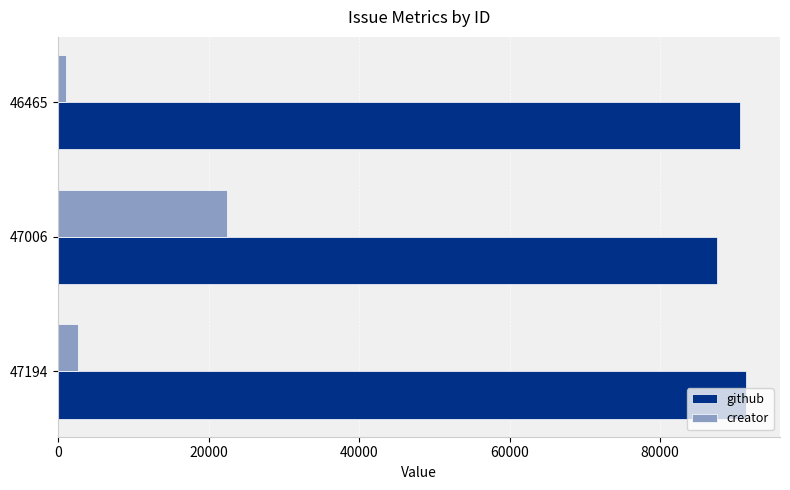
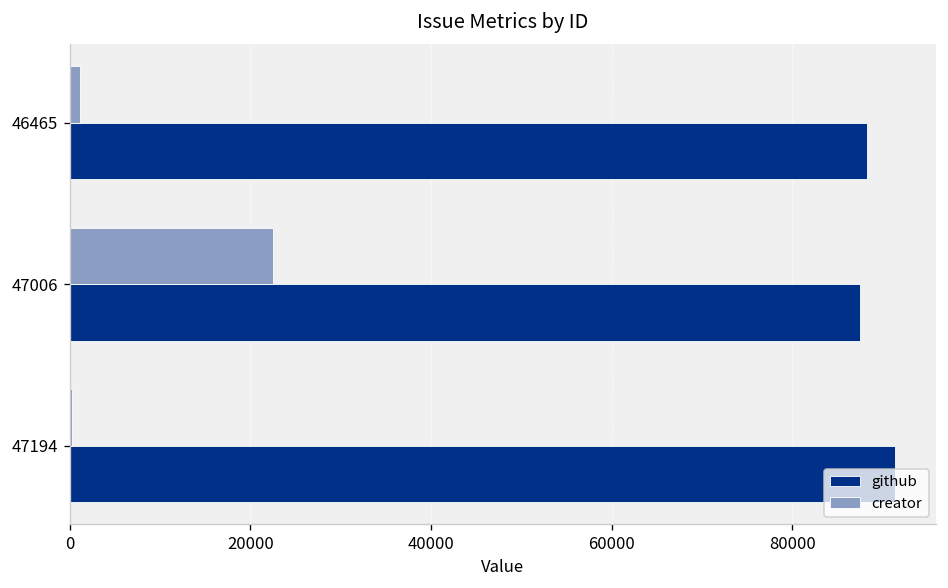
github, 46465: 91000 -> 88000
creator, 47194: 3000 -> 0
